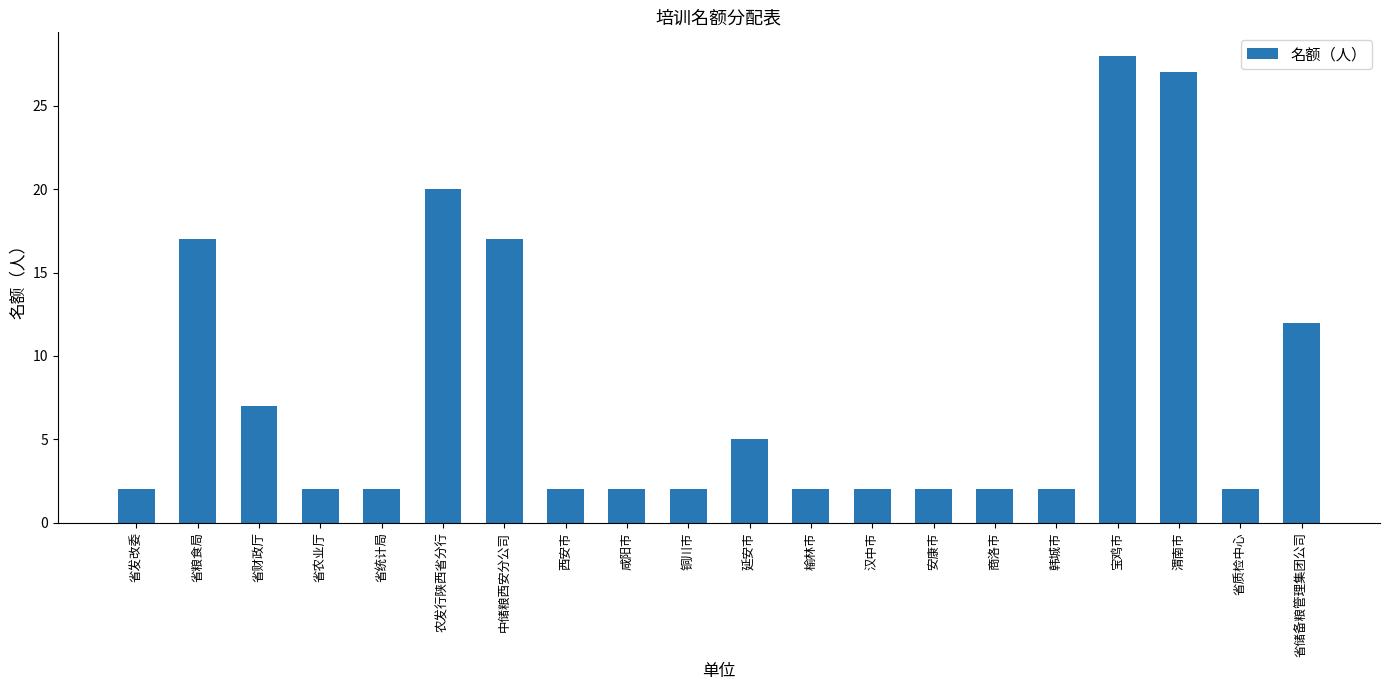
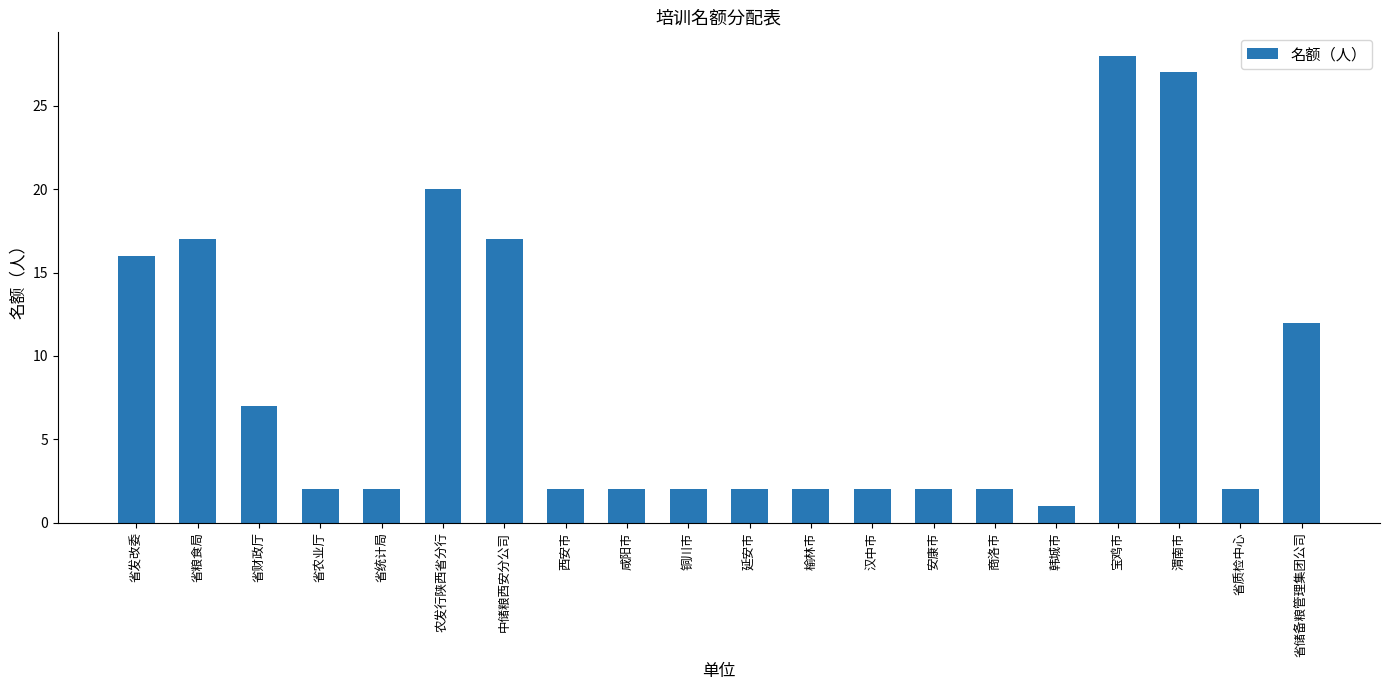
省发改委: 2 -> 16
延安市: 5 -> 2
韩城市: 2 -> 1
